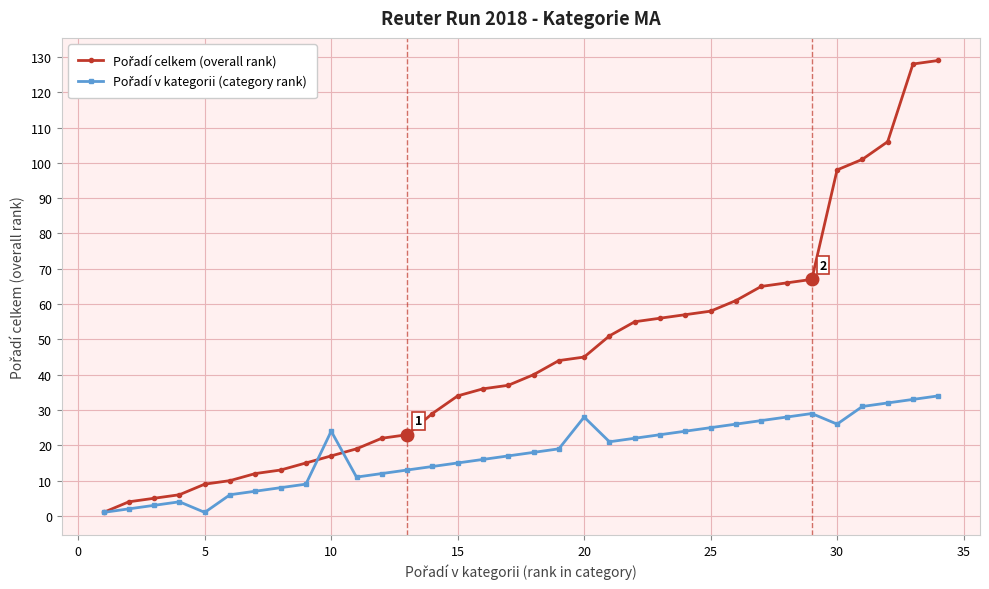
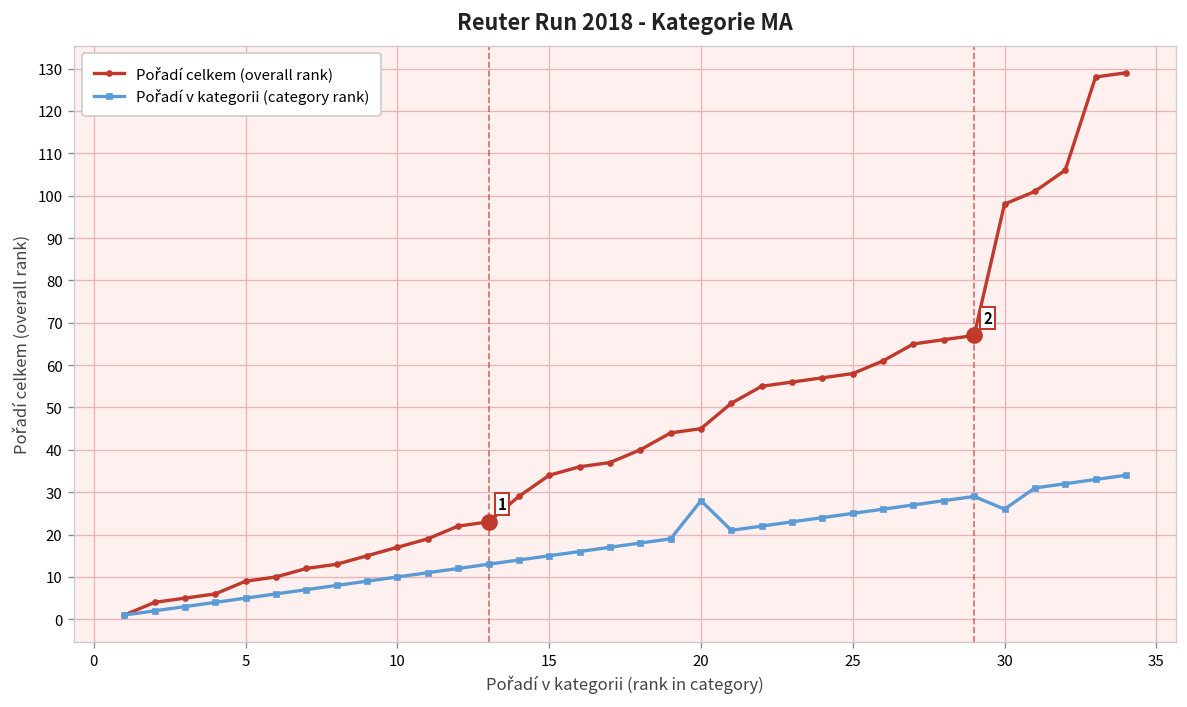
Pořadí v kategorii (category rank), 5: 1 -> 5
Pořadí v kategorii (category rank), 10: 24 -> 10
